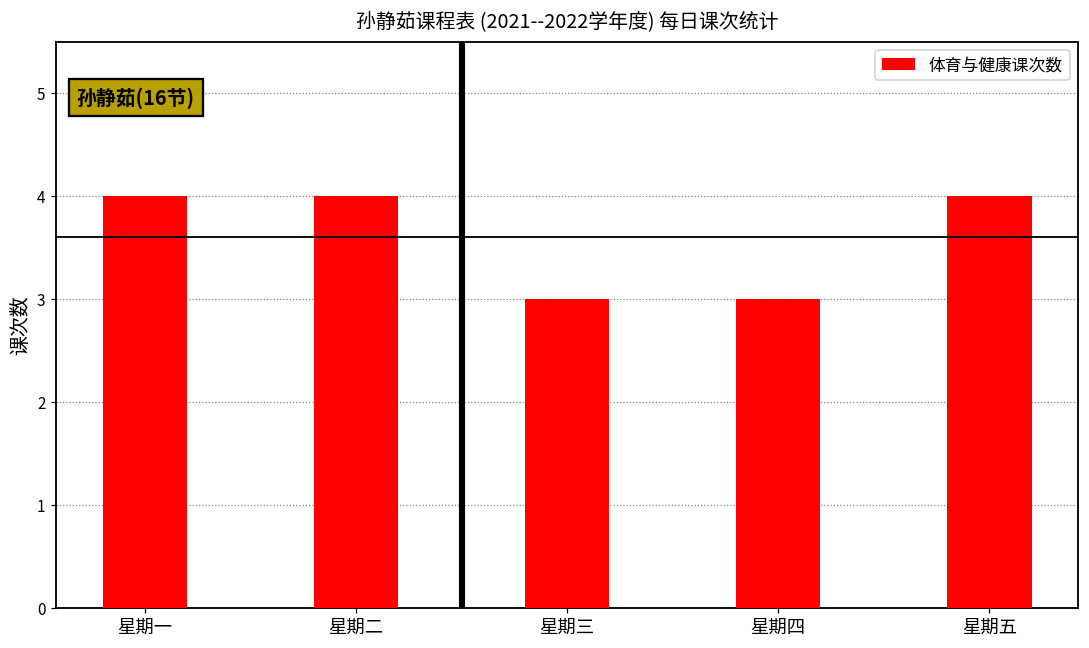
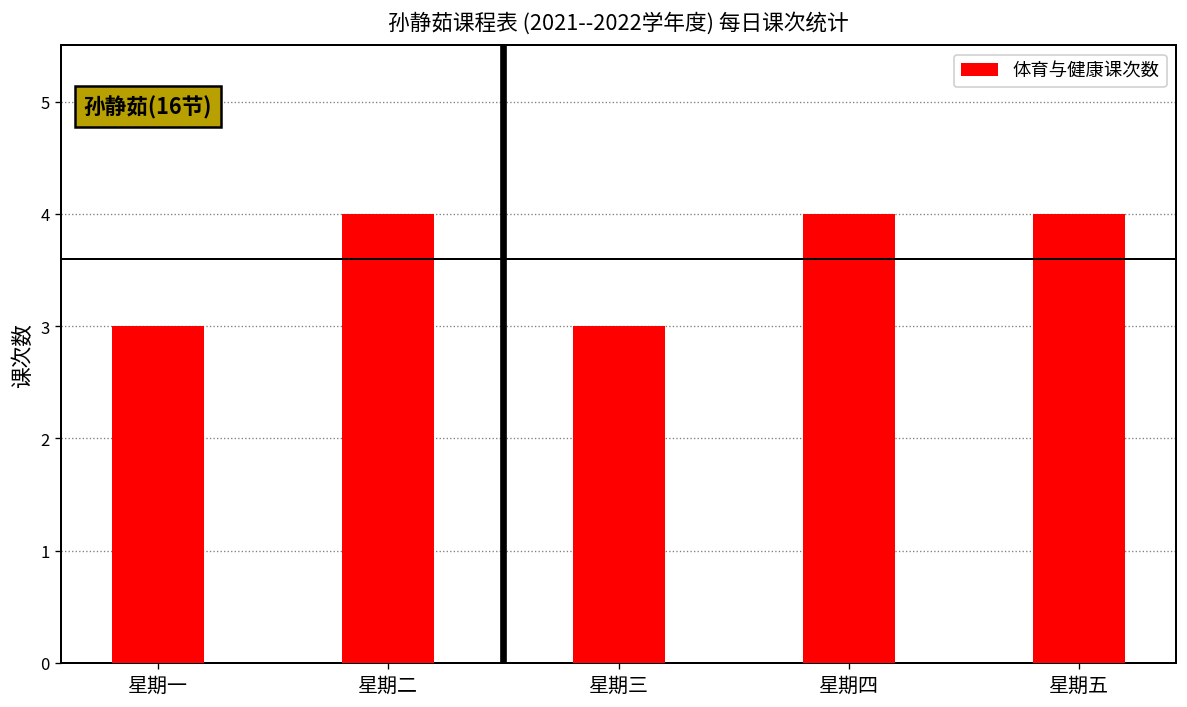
星期一: 4 -> 3
星期四: 3 -> 4
